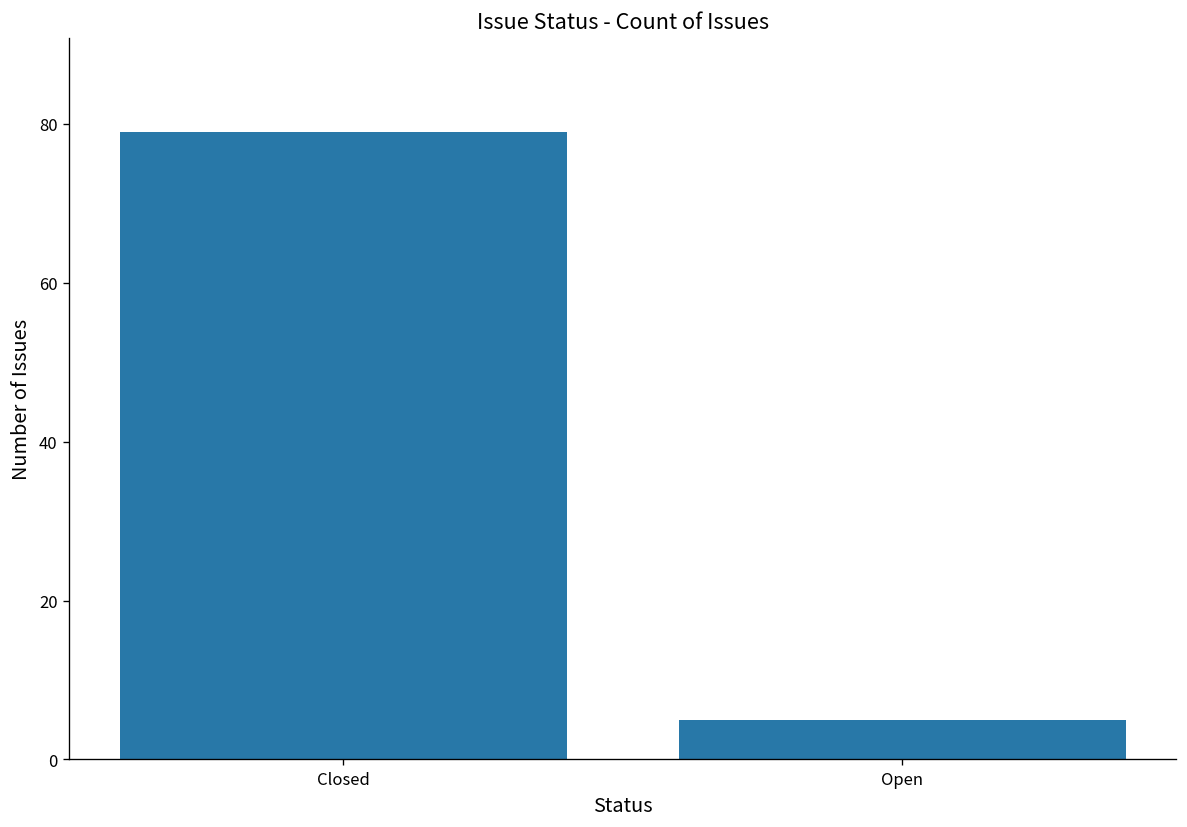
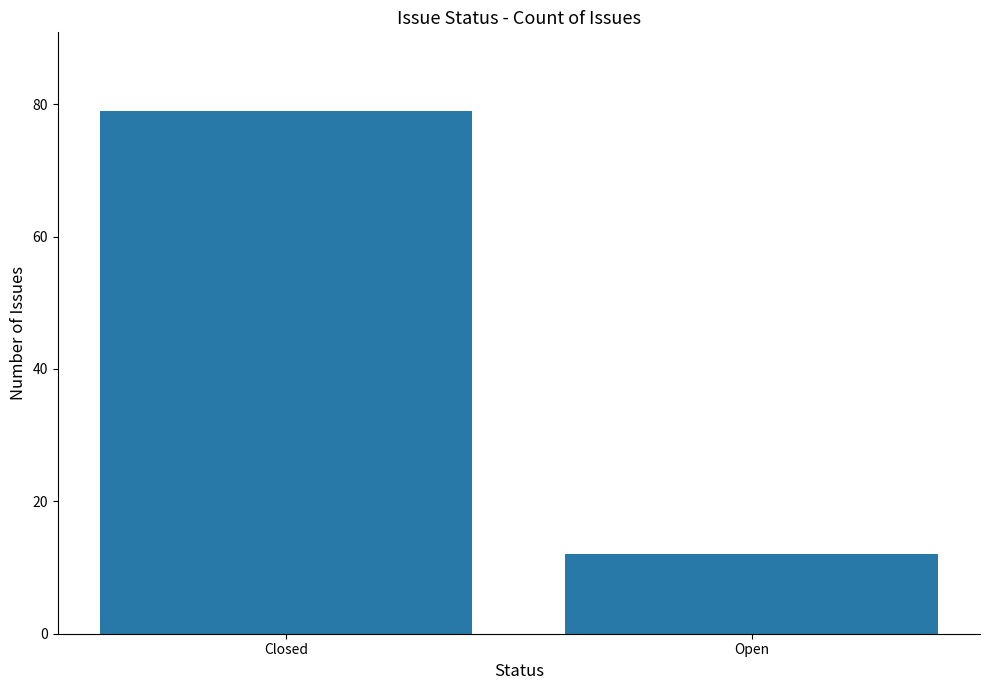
Open: 5 -> 12
